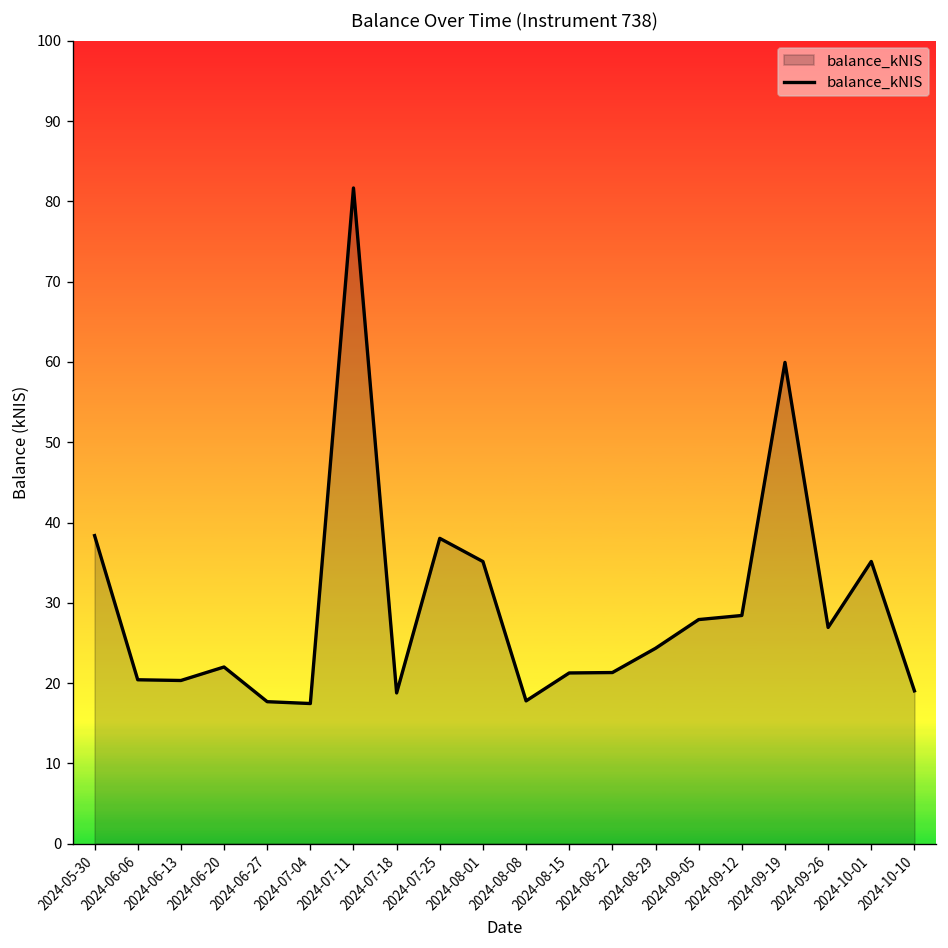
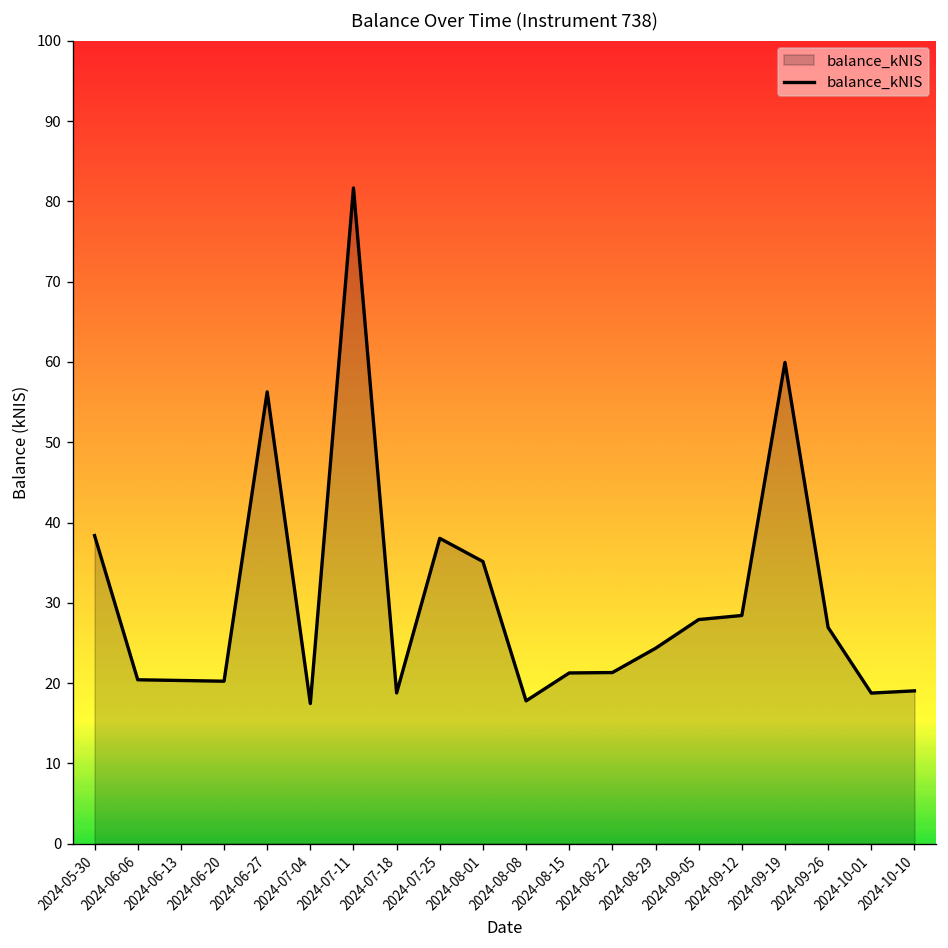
2024-06-20: 22 -> 20
2024-06-27: 18 -> 56
2024-10-01: 35 -> 19
